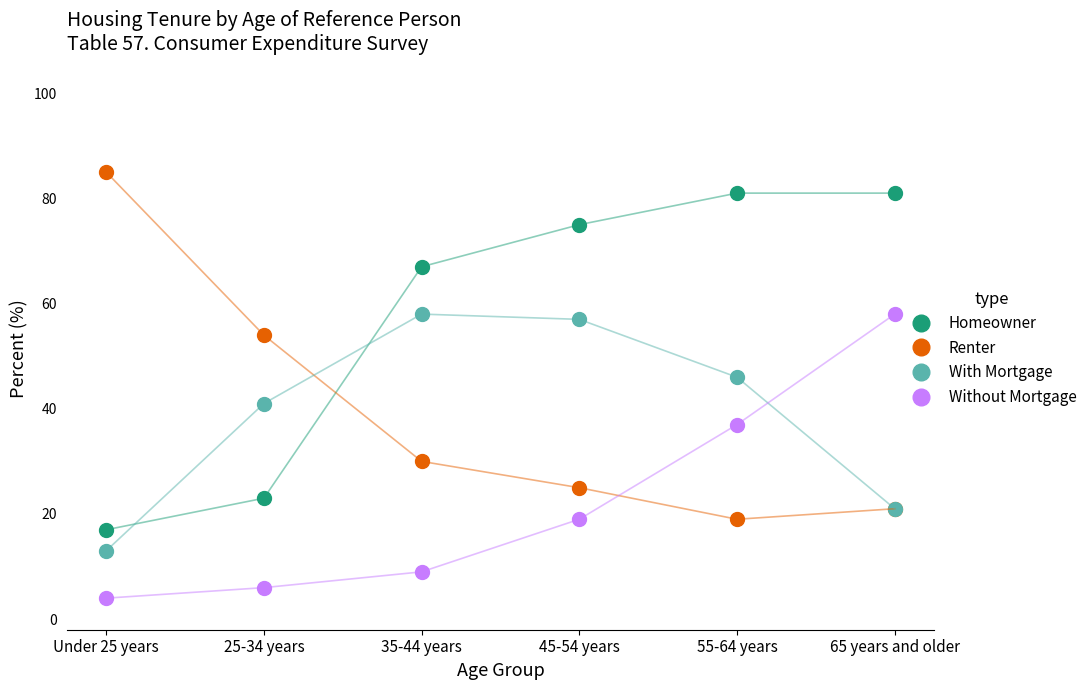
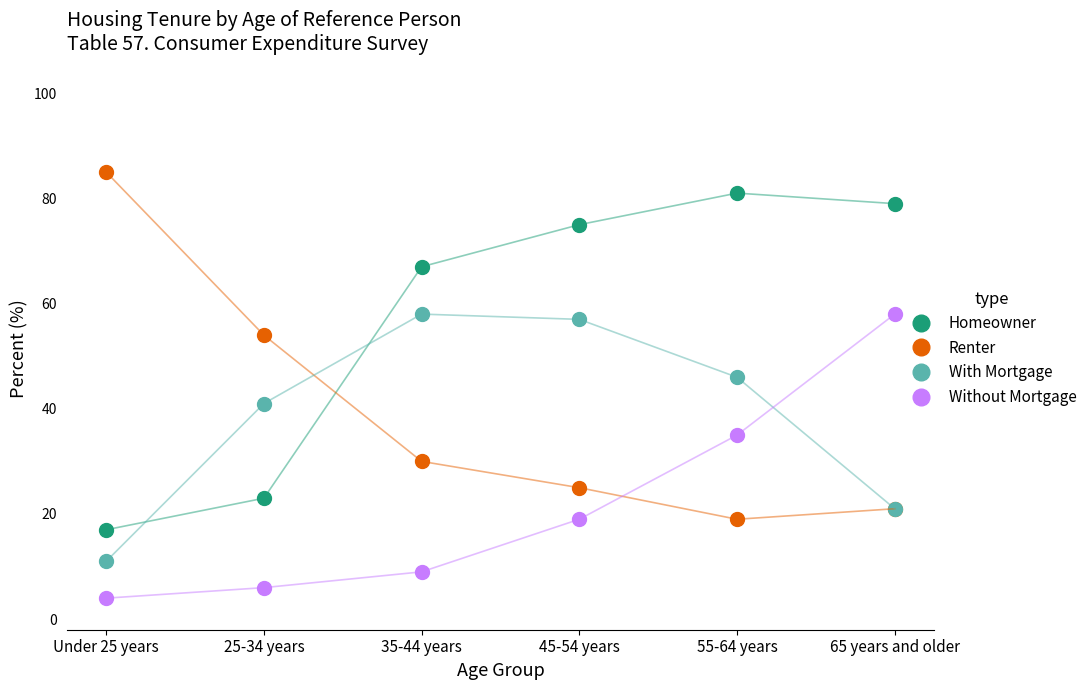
With Mortgage, Under 25 years: 13 -> 11
Without Mortgage, 55-64 years: 37 -> 35
Homeowner, 65 years and older: 81 -> 79
